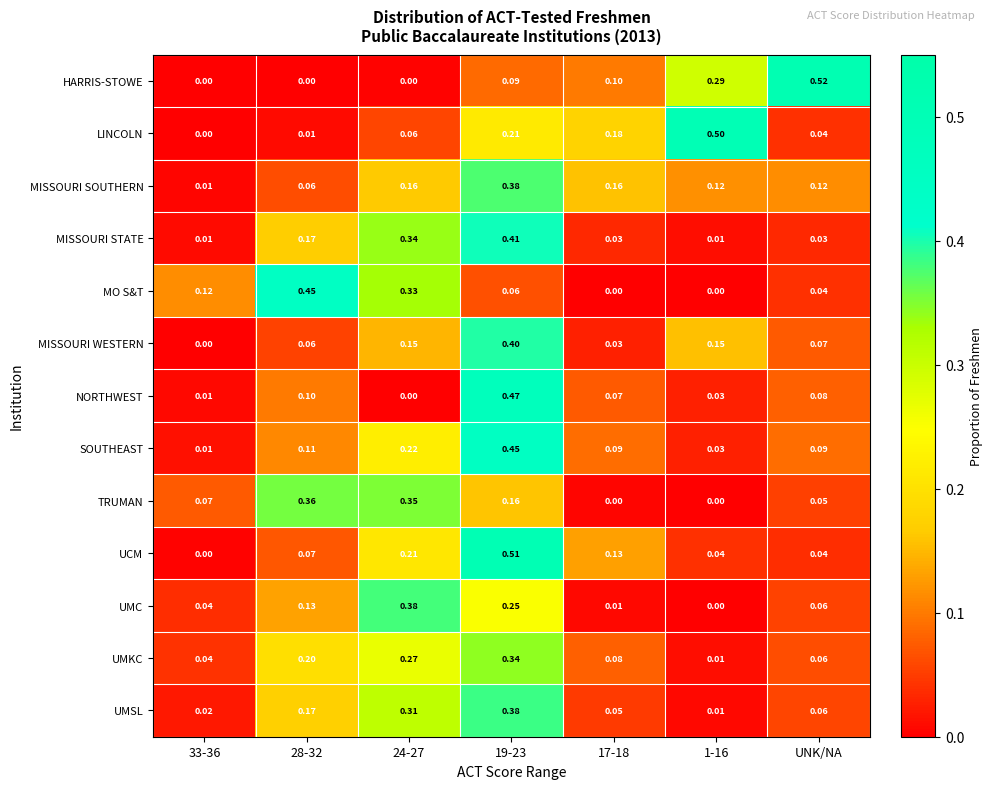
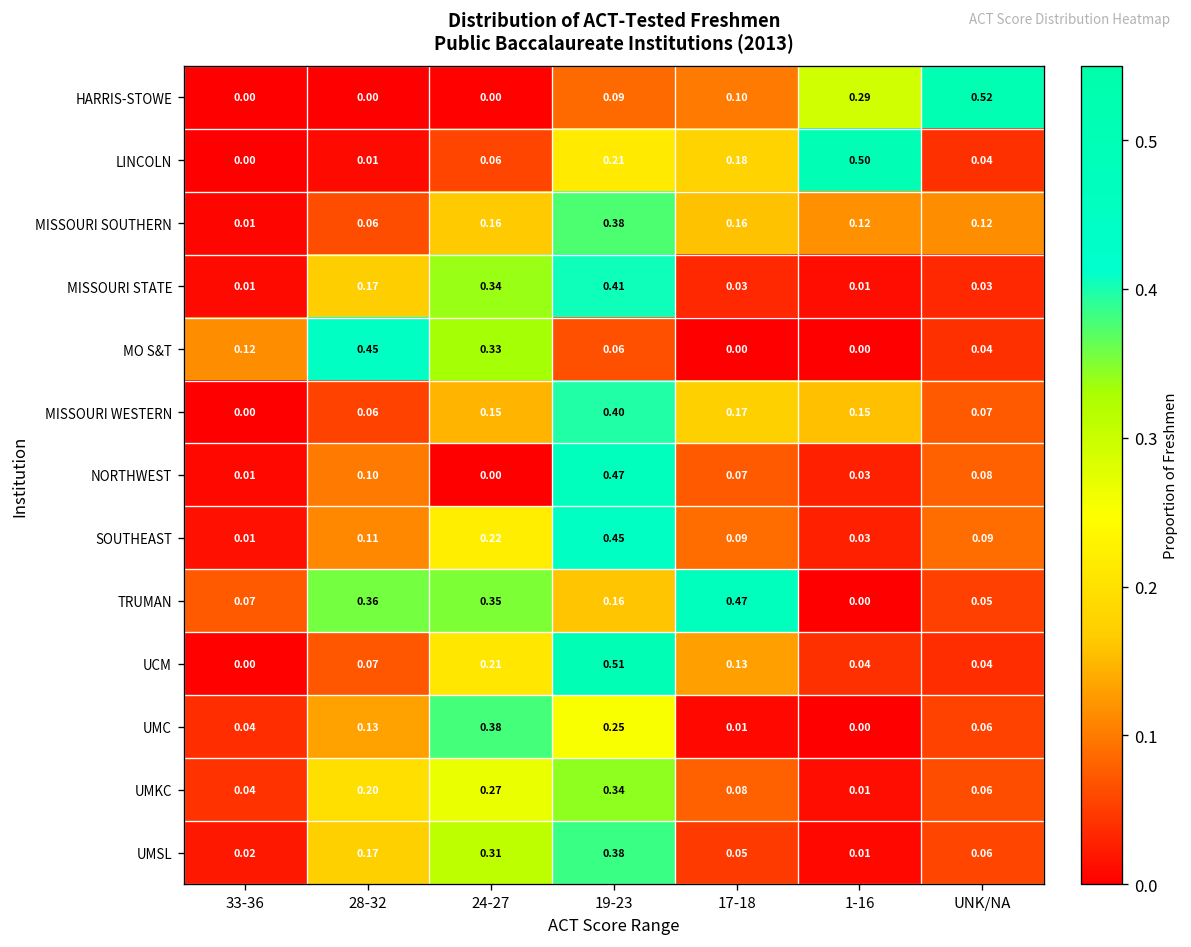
MISSOURI WESTERN, 17-18: 0.03 -> 0.17
TRUMAN, 17-18: 0.00 -> 0.47
